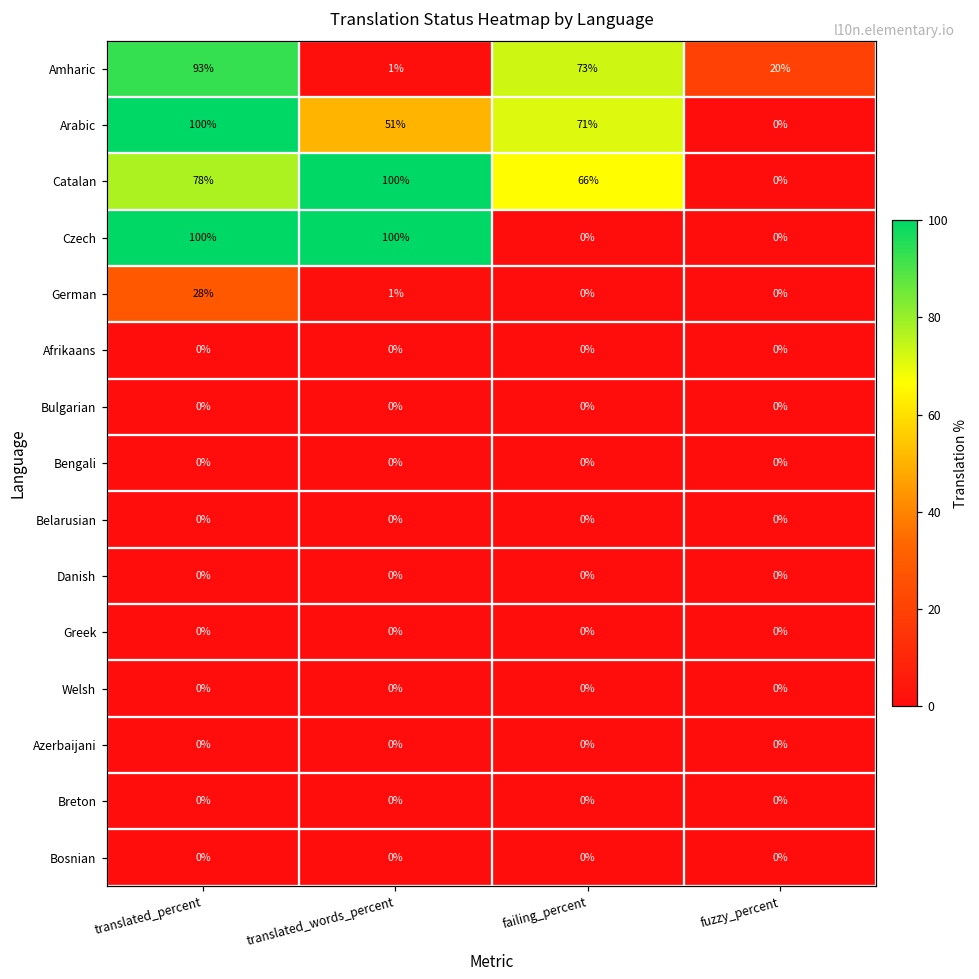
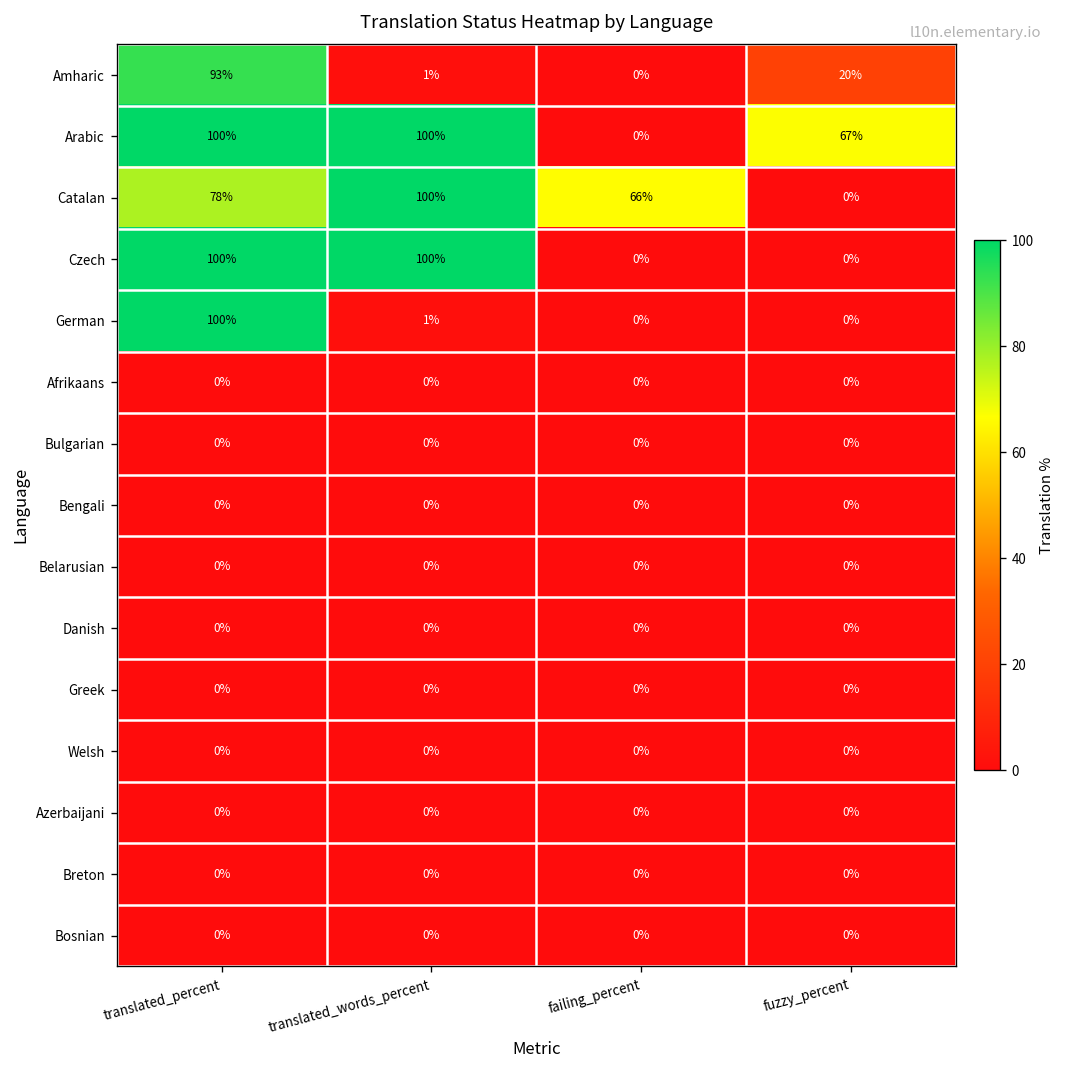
Amharic, failing_percent: 73% -> 0%
Arabic, translated_words_percent: 51% -> 100%
Arabic, failing_percent: 71% -> 0%
Arabic, fuzzy_percent: 0% -> 67%
German, translated_percent: 28% -> 100%
